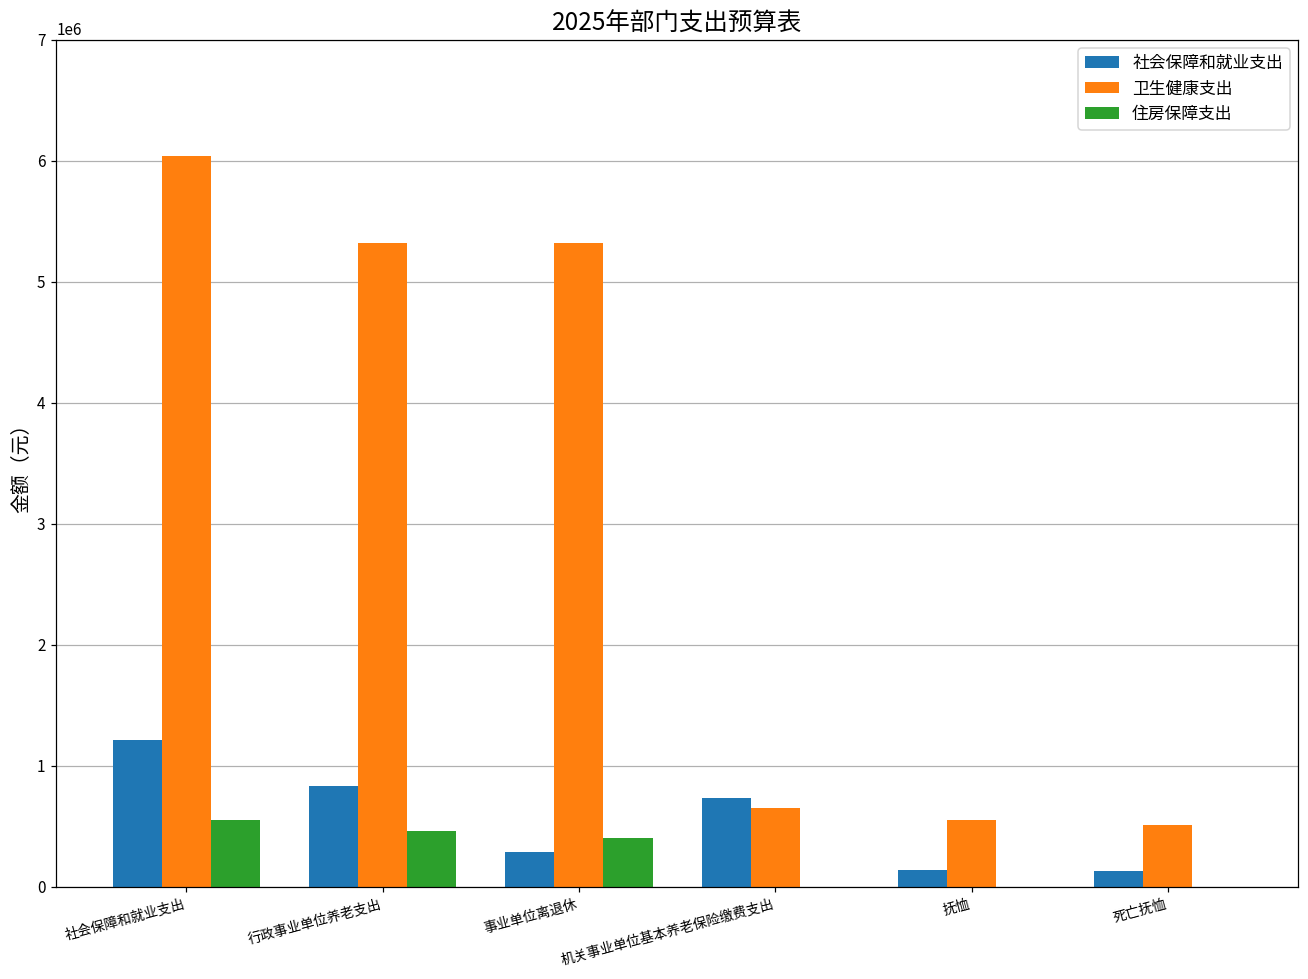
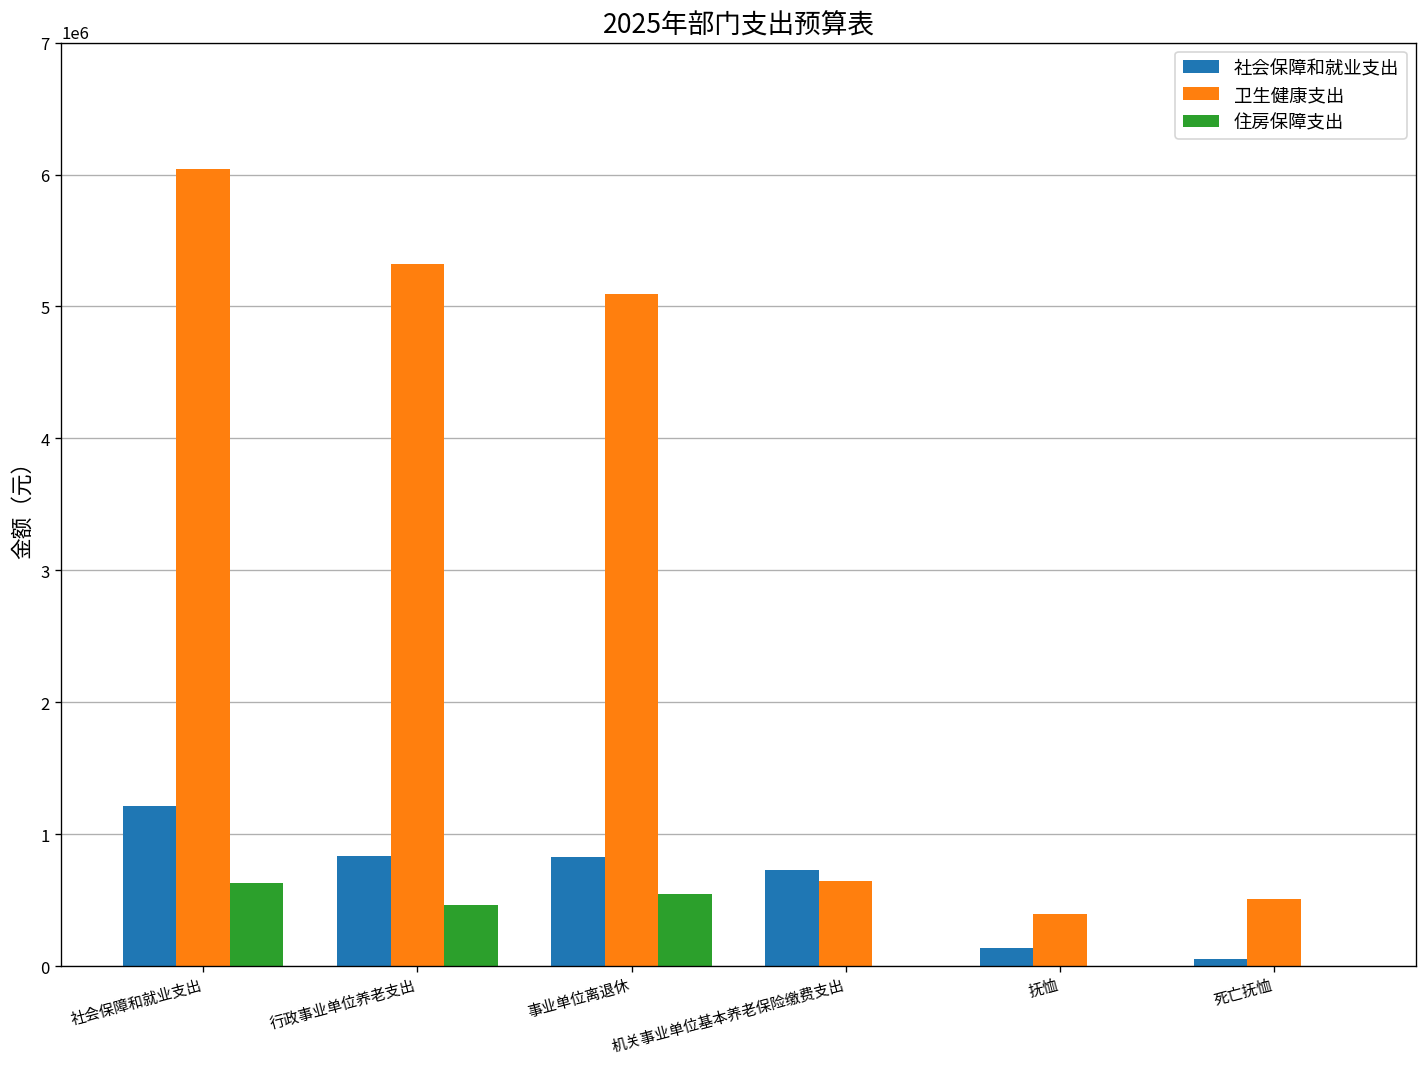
住房保障支出, 社会保障和就业支出: 550000 -> 630000
社会保障和就业支出, 事业单位离退休: 290000 -> 820000
卫生健康支出, 事业单位离退休: 5320000 -> 5090000
住房保障支出, 事业单位离退休: 400000 -> 550000
卫生健康支出, 抚恤: 550000 -> 400000
社会保障和就业支出, 死亡抚恤: 130000 -> 50000
